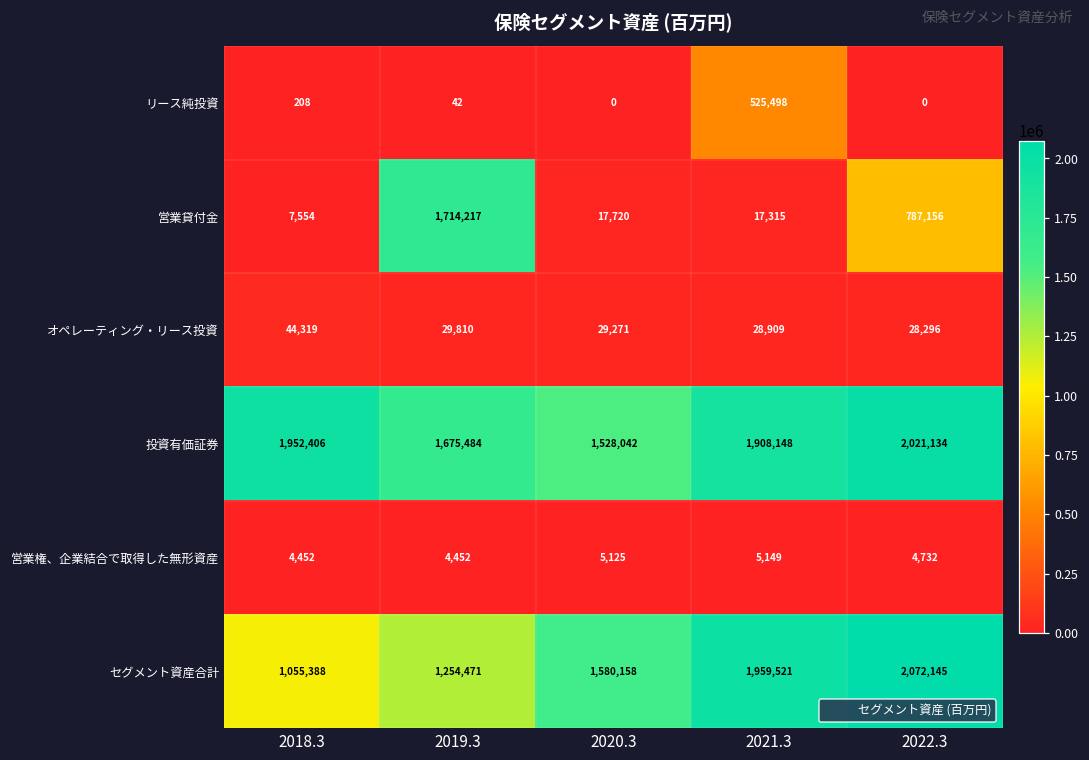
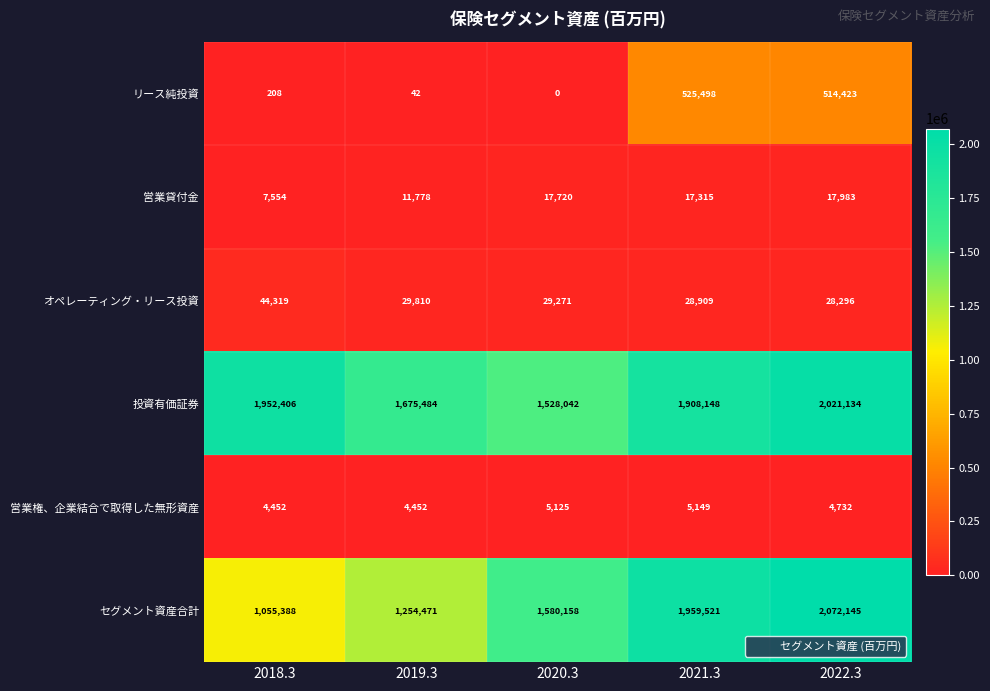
リース純投資, 2022.3: 0 -> 514,423
営業貸付金, 2019.3: 1,714,217 -> 11,778
営業貸付金, 2022.3: 787,156 -> 17,983
